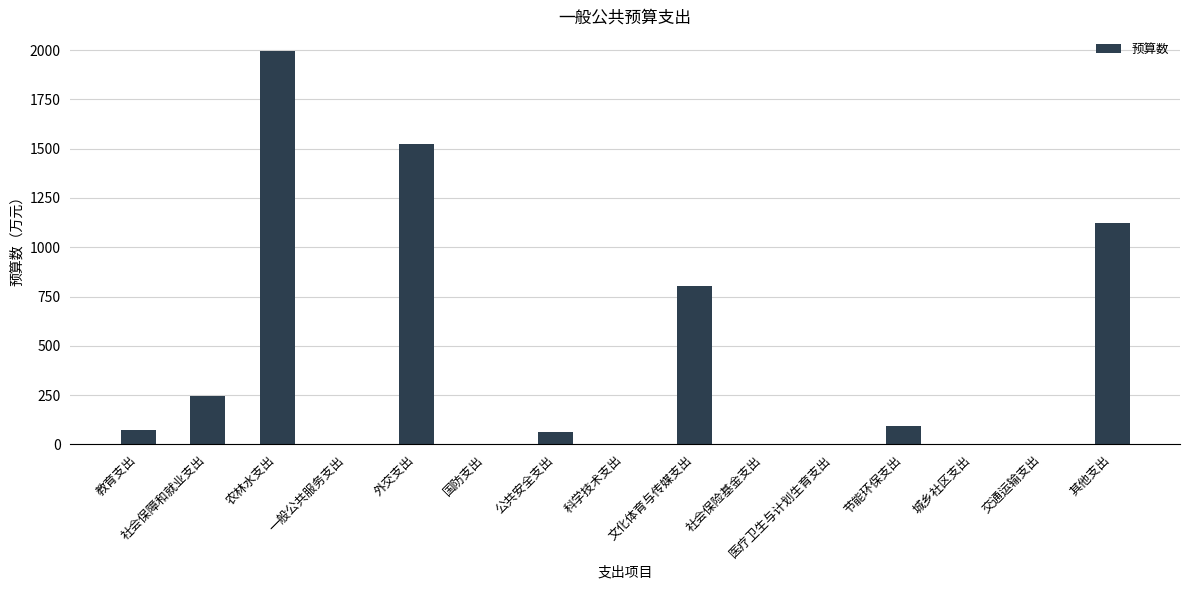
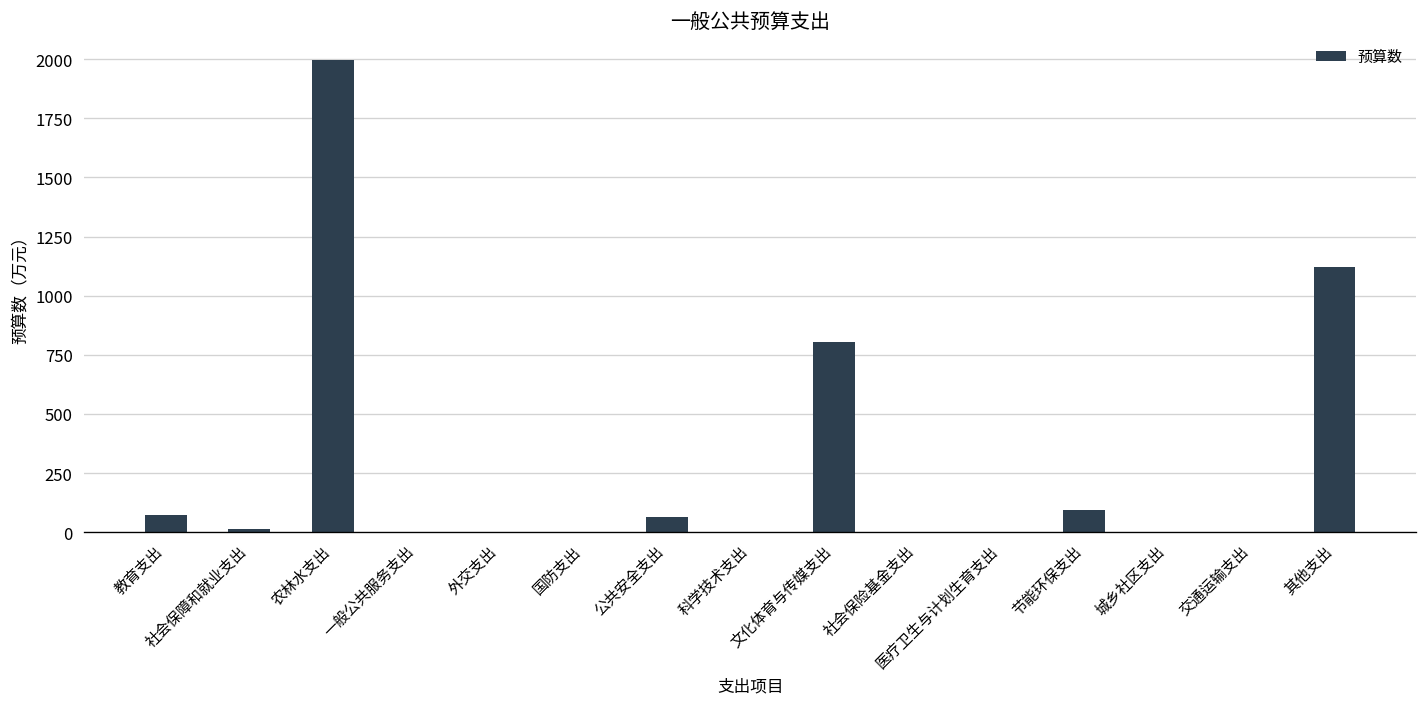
社会保障和就业支出: 250 -> 10
外交支出: 1530 -> 0
